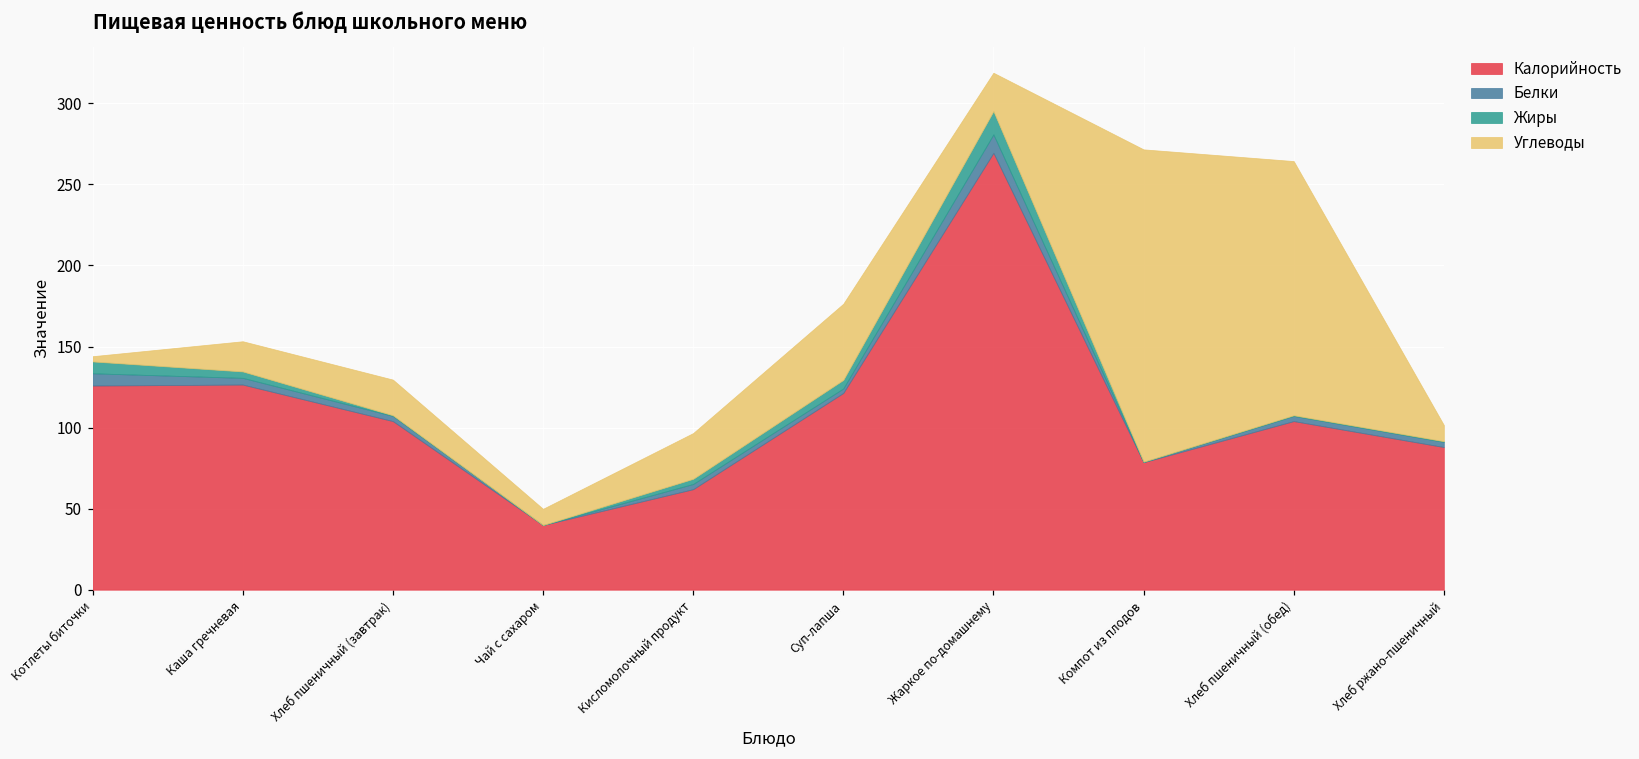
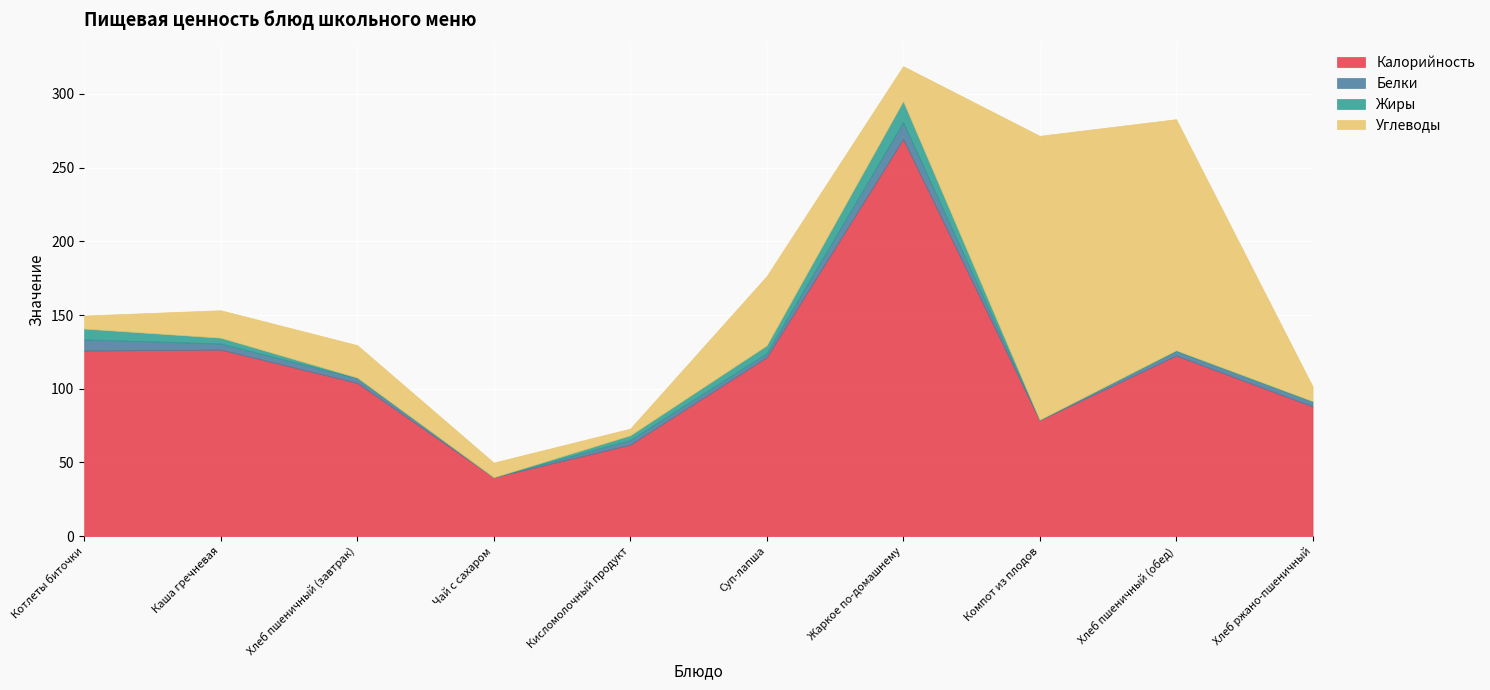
Углеводы, Котлеты биточки: 3 -> 9
Углеводы, Кисломолочный продукт: 28 -> 5
Калорийность, Хлеб пшеничный (обед): 104 -> 123
